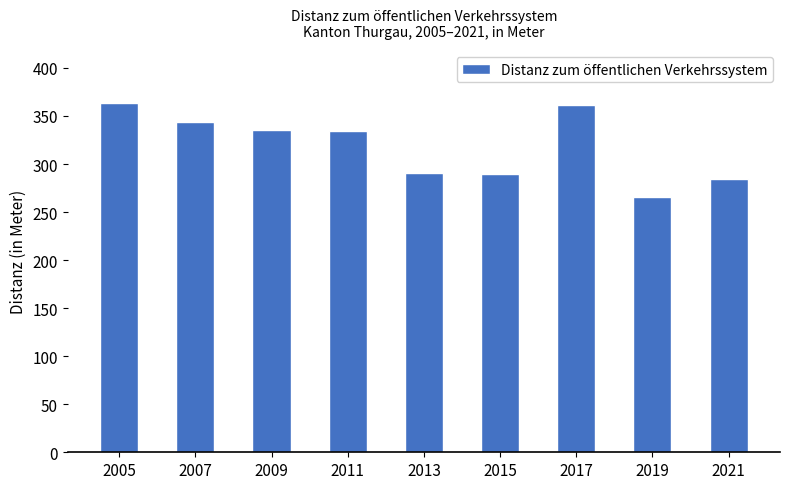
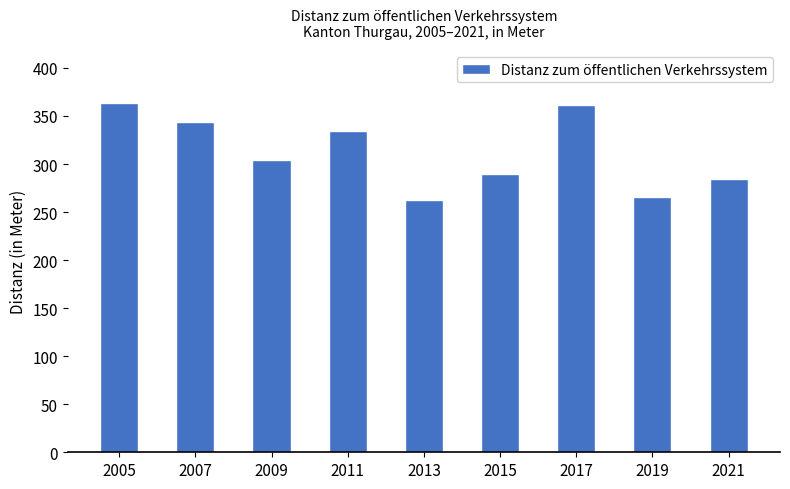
2009: 340 -> 300
2013: 290 -> 260
